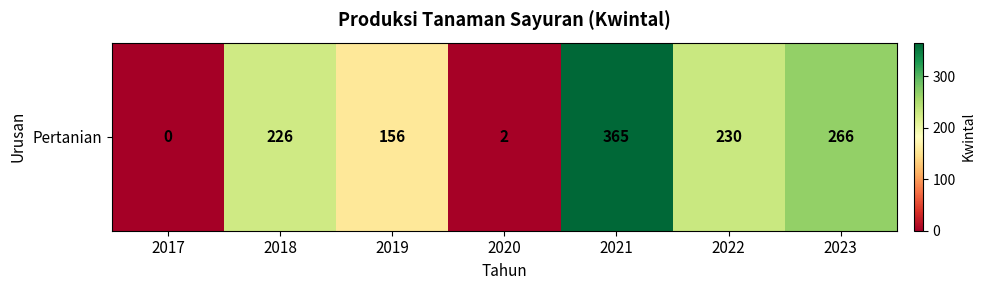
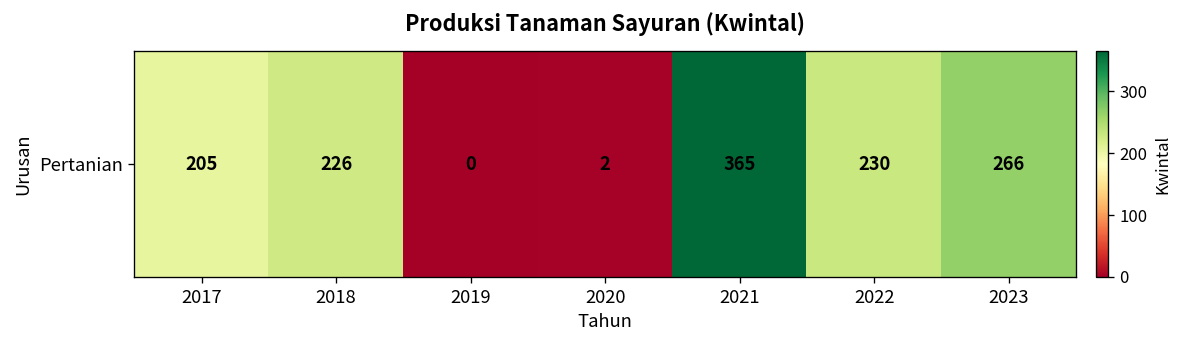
Pertanian, 2017: 0 -> 205
Pertanian, 2019: 156 -> 0
